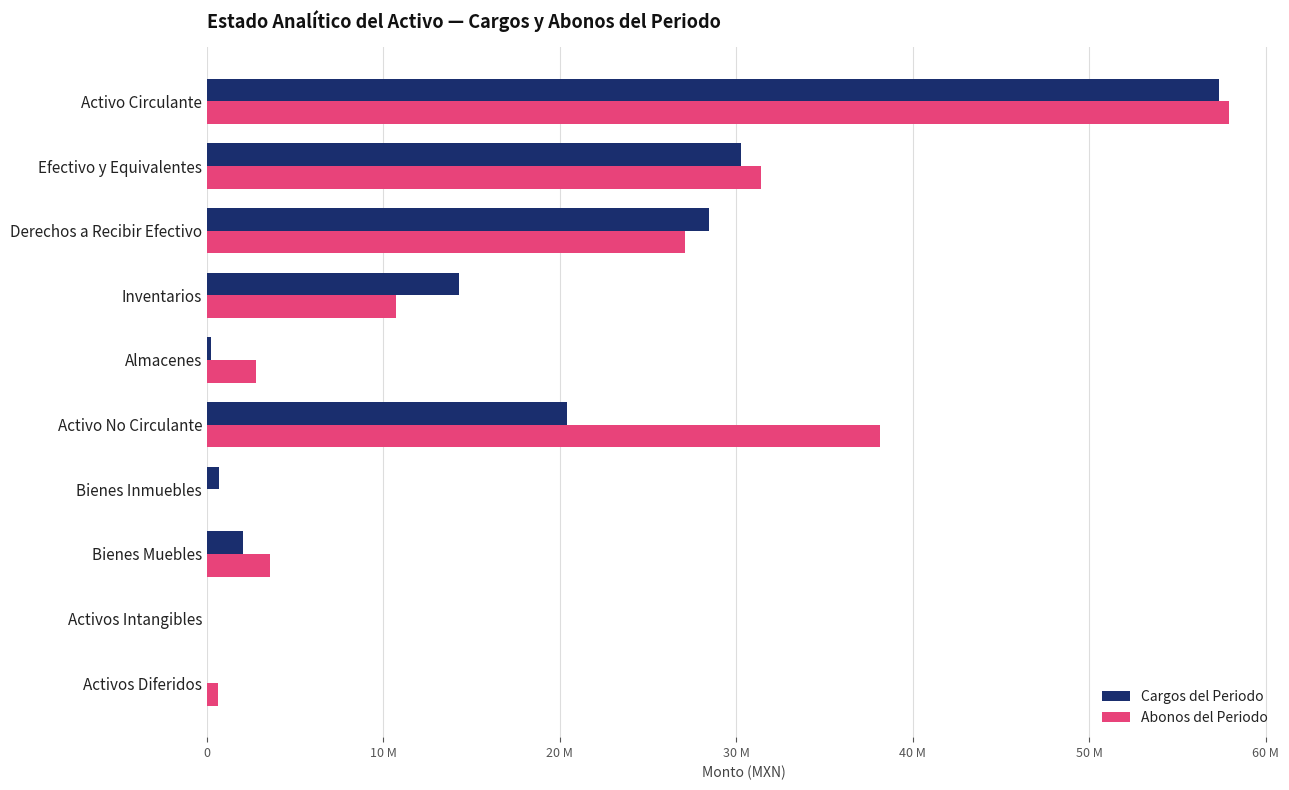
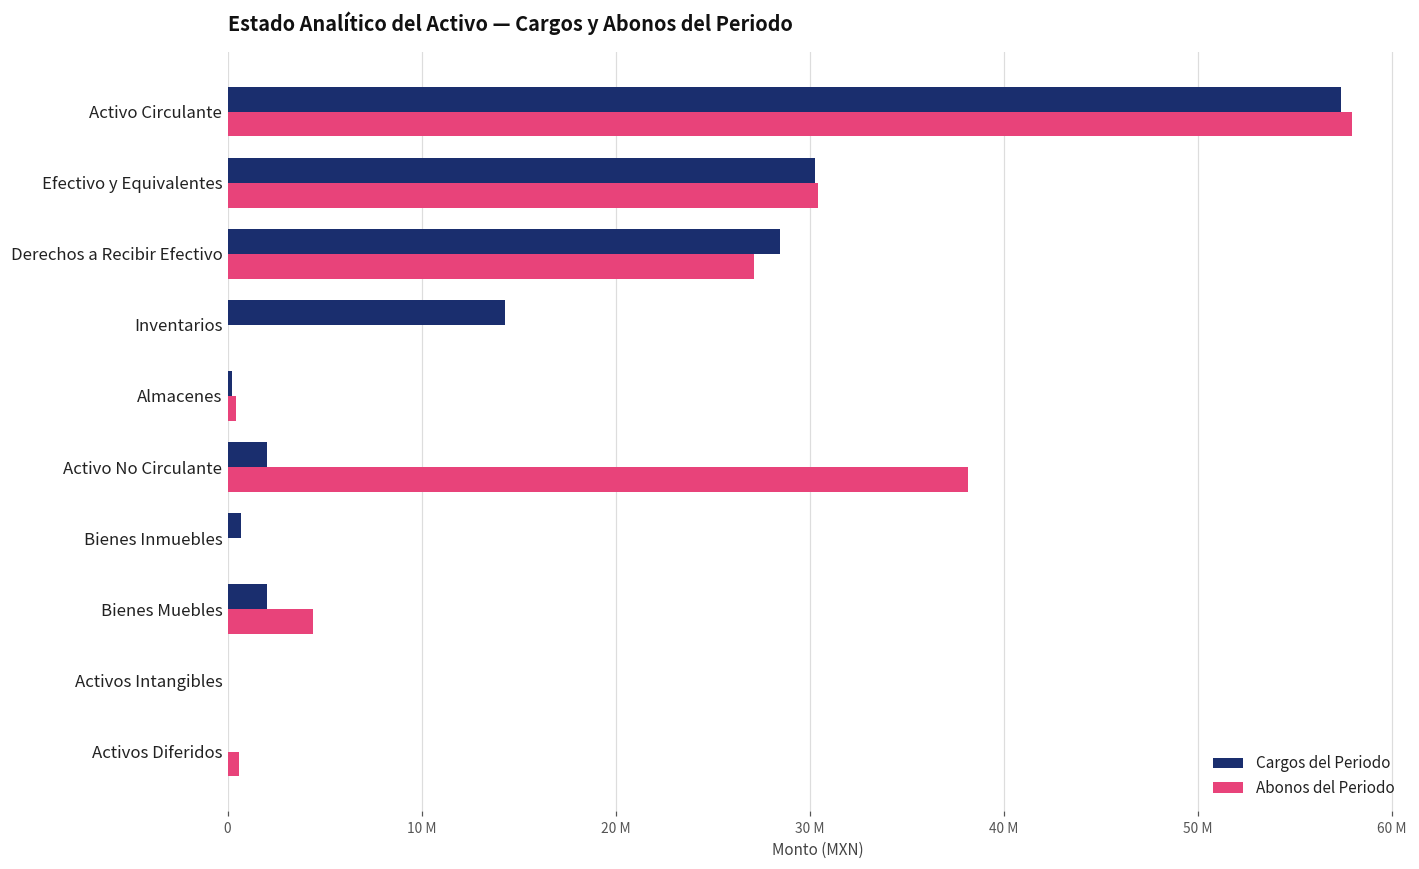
Abonos del Periodo, Efectivo y Equivalentes: 31400000 -> 30400000
Abonos del Periodo, Inventarios: 10700000 -> 0
Abonos del Periodo, Almacenes: 2800000 -> 400000
Cargos del Periodo, Activo No Circulante: 20400000 -> 2000000
Abonos del Periodo, Bienes Muebles: 3600000 -> 4400000
